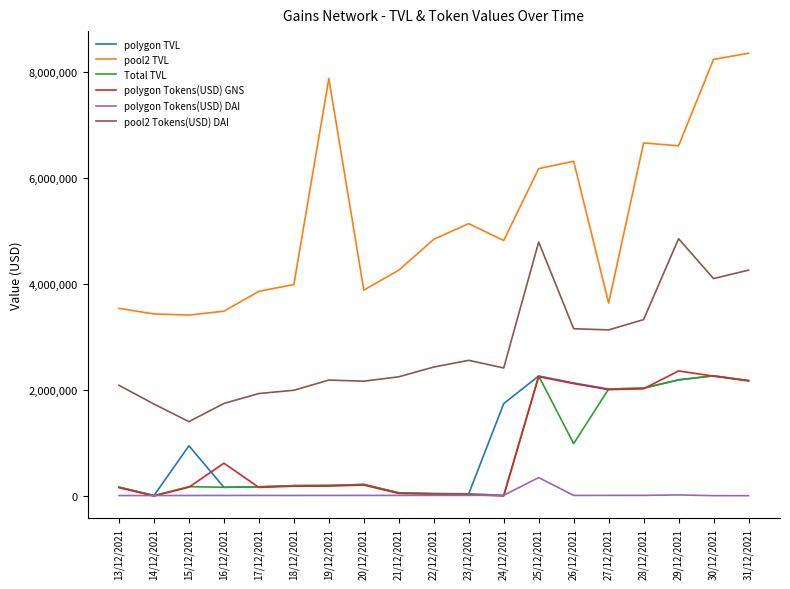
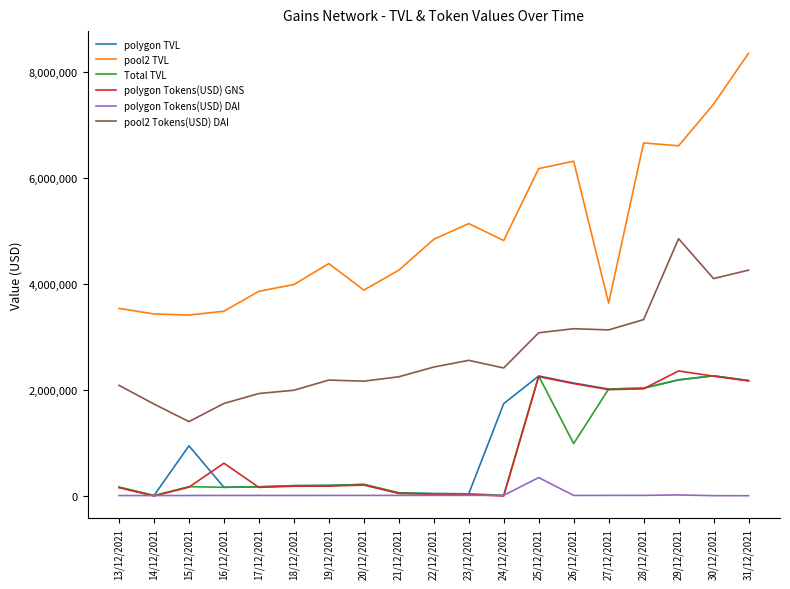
pool2 TVL, 19/12/2021: 7,900,000 -> 4,400,000
pool2 Tokens(USD) DAI, 25/12/2021: 4,800,000 -> 3,100,000
pool2 TVL, 30/12/2021: 8,200,000 -> 7,400,000
